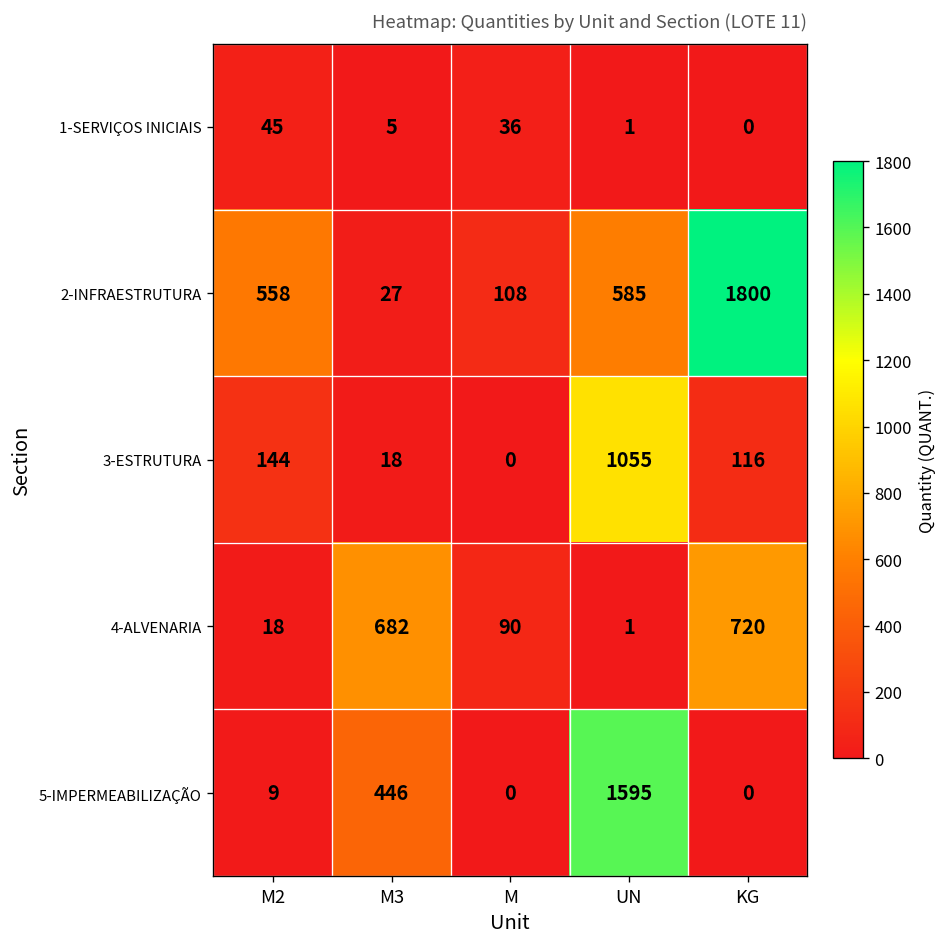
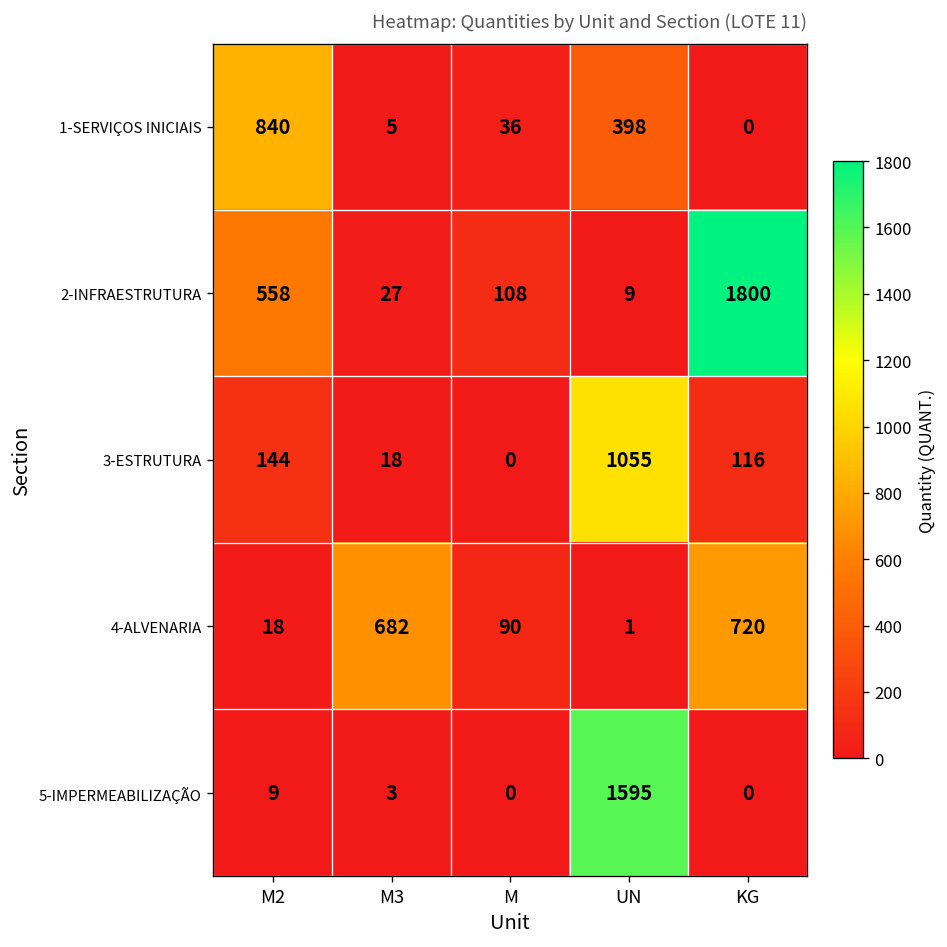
1-SERVIÇOS INICIAIS, M2: 45 -> 840
1-SERVIÇOS INICIAIS, UN: 1 -> 398
2-INFRAESTRUTURA, UN: 585 -> 9
5-IMPERMEABILIZAÇÃO, M3: 446 -> 3
